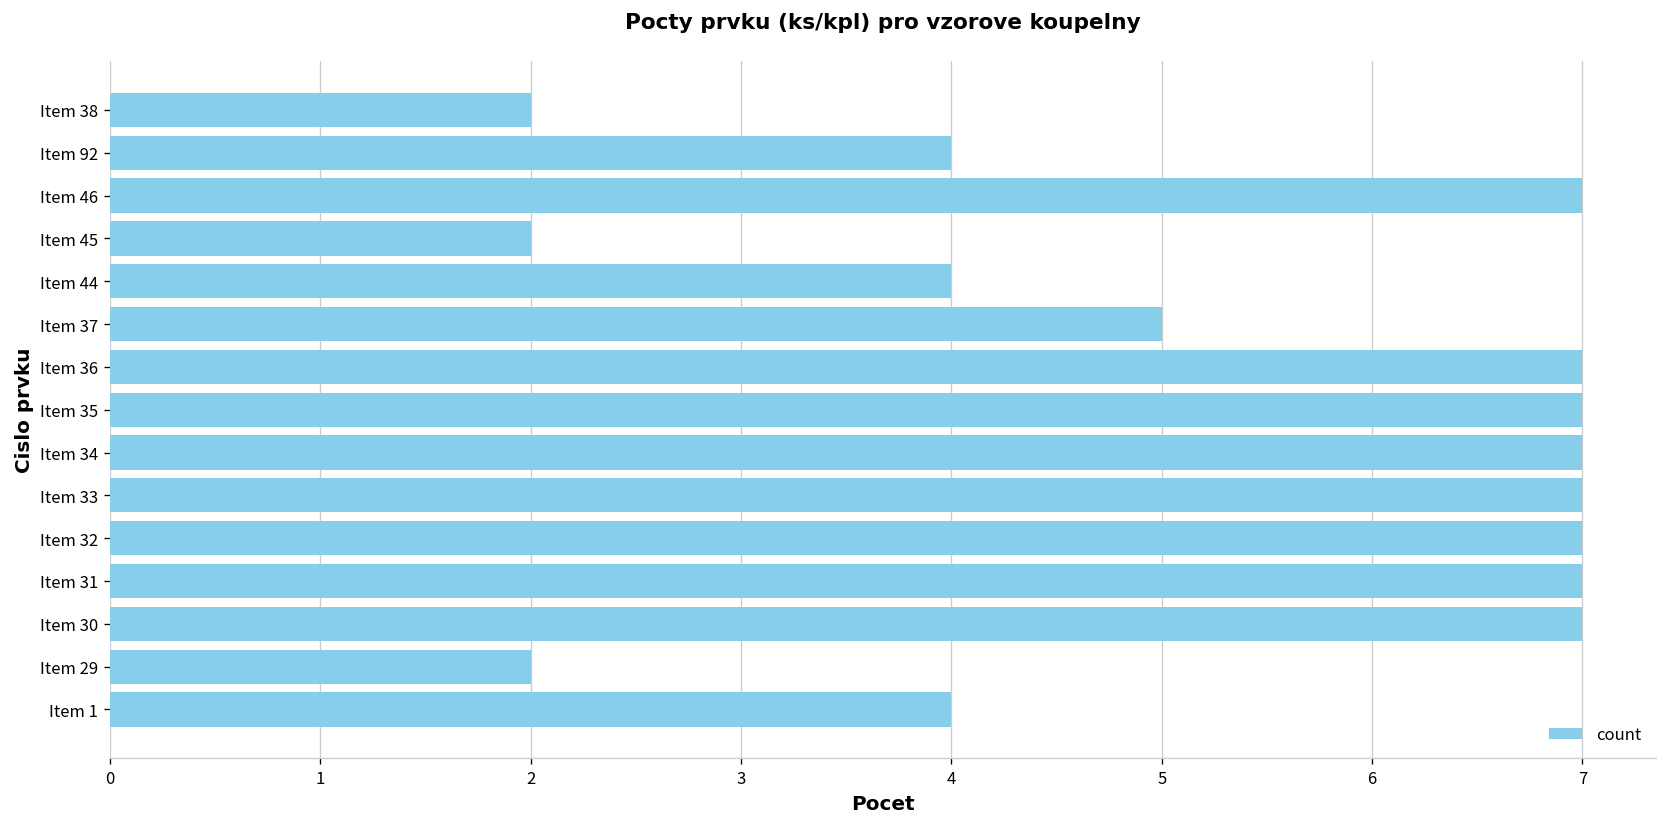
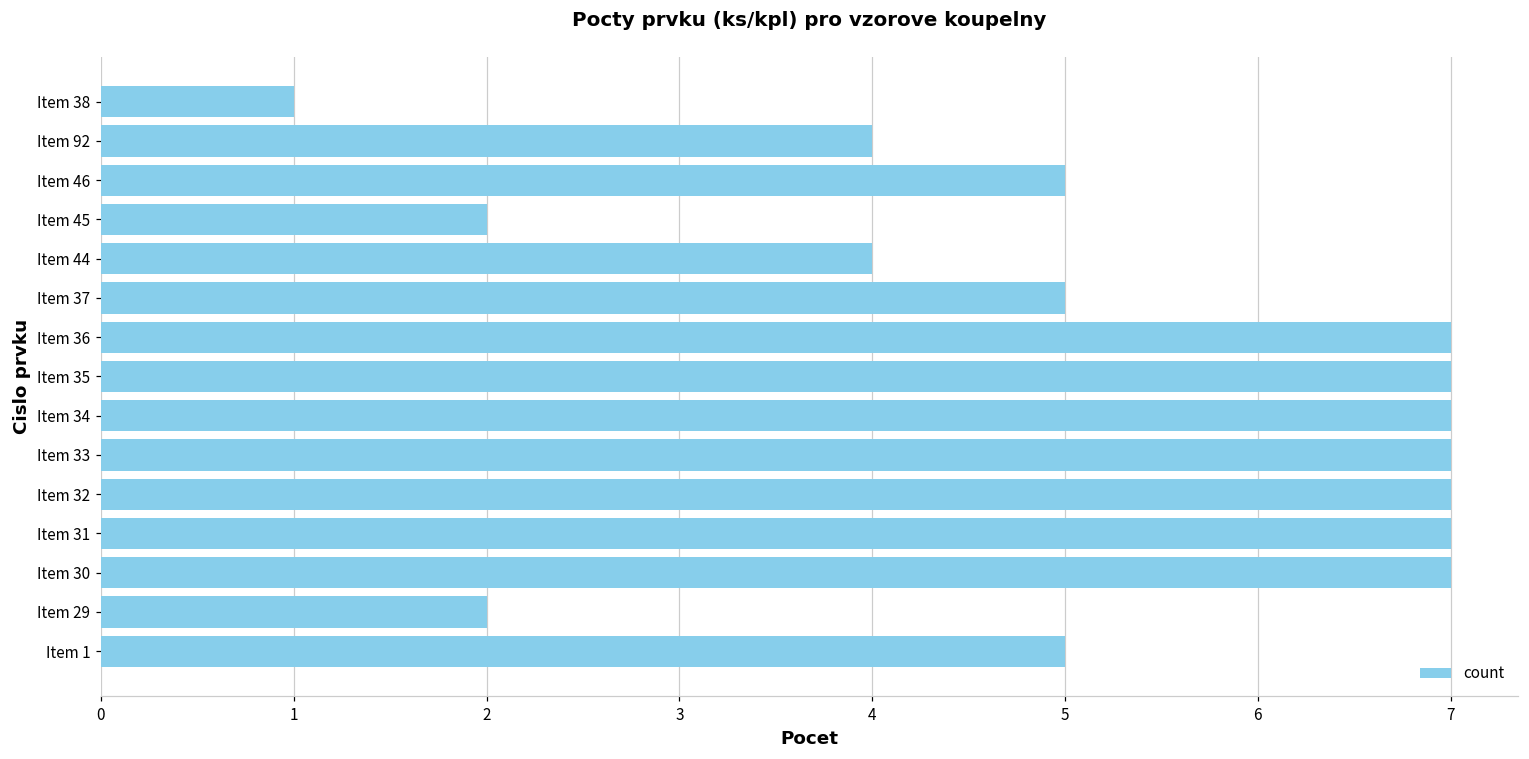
Item 38: 2 -> 1
Item 46: 7 -> 5
Item 1: 4 -> 5
